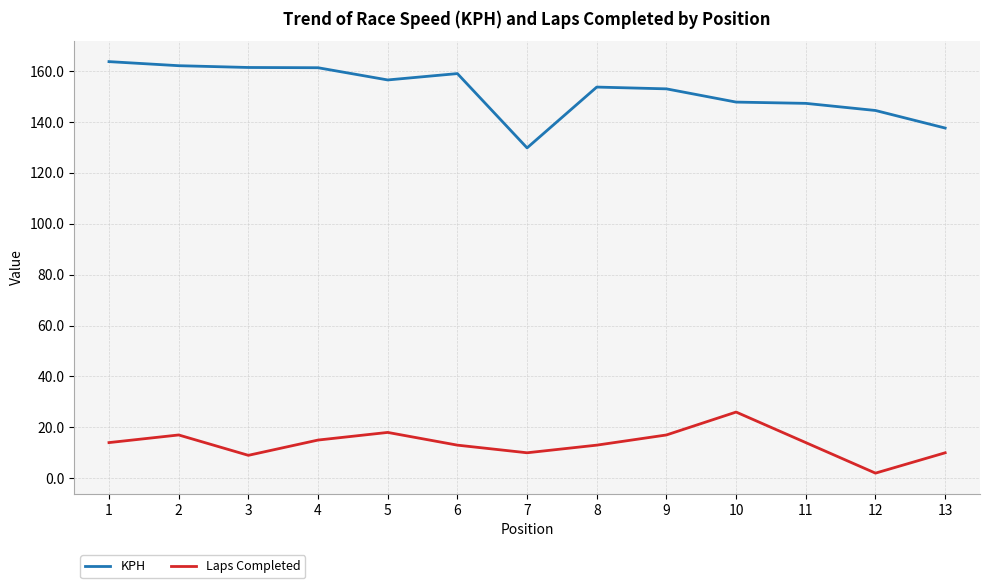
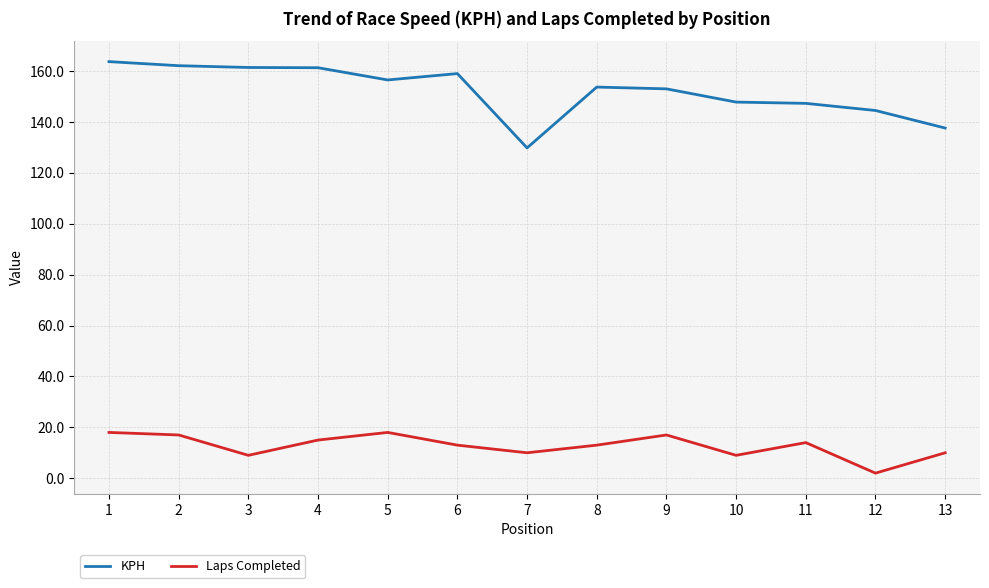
Laps Completed, 1: 14 -> 18
Laps Completed, 10: 26 -> 9
